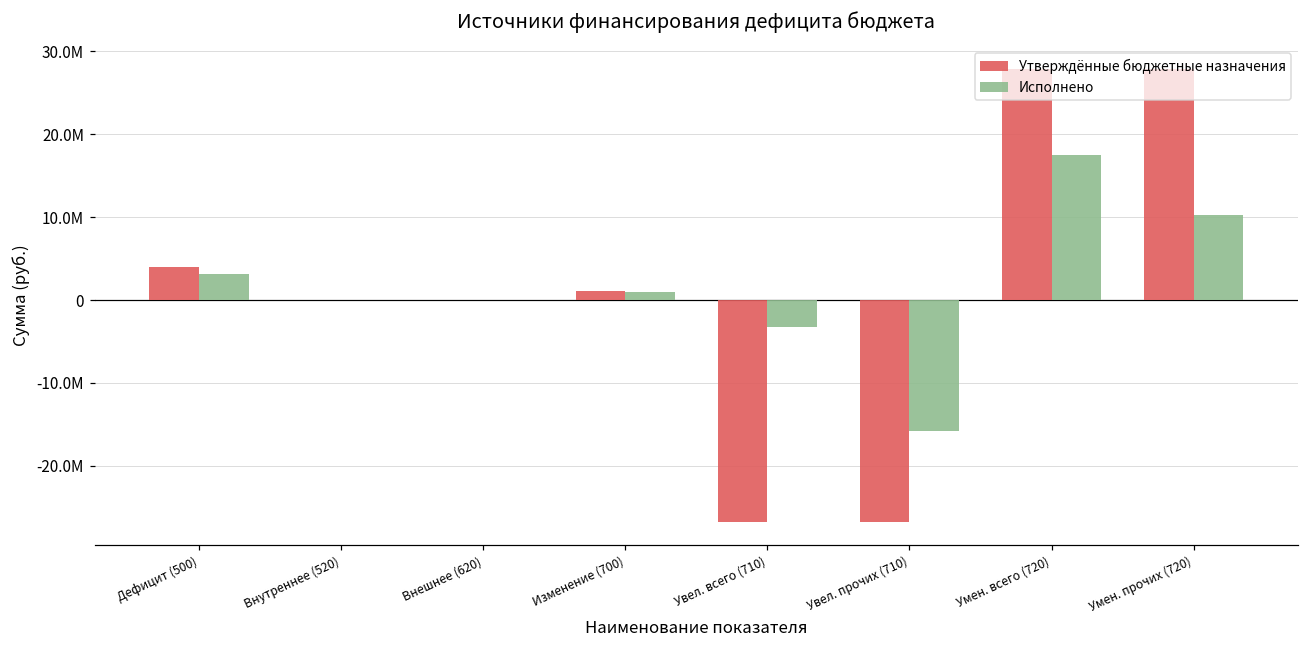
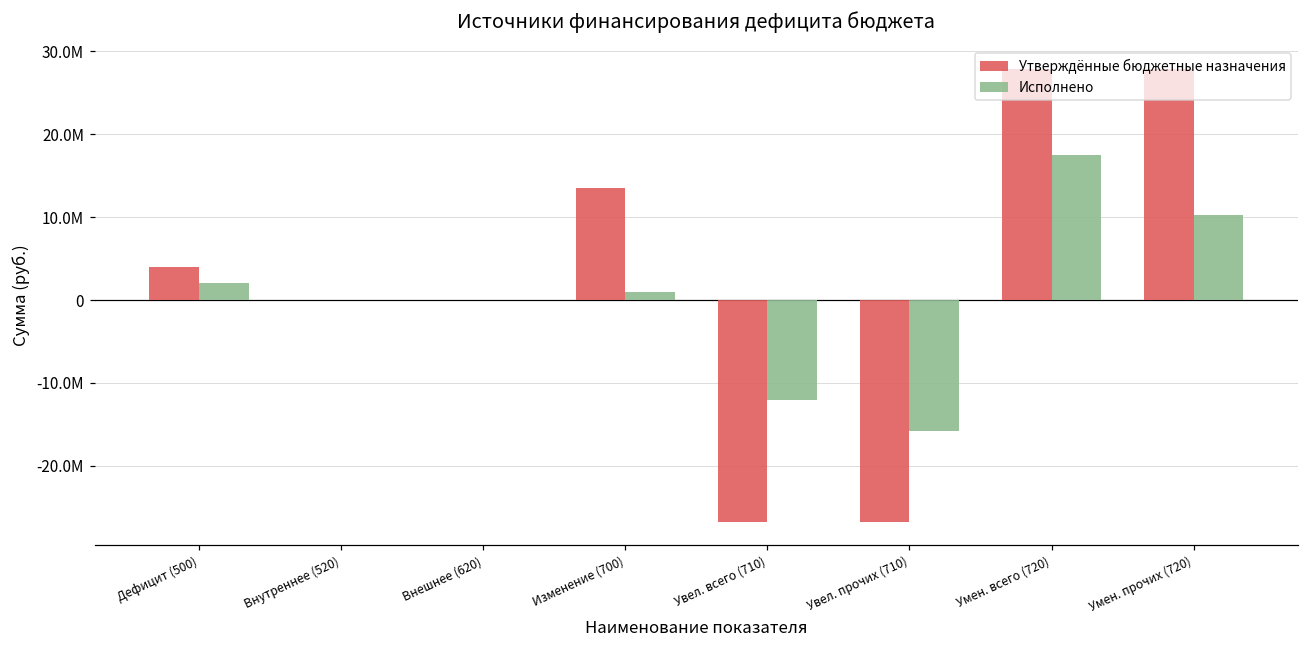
Исполнено, Дефицит (500): 3000000 -> 2000000
Утверждённые бюджетные назначения, Изменение (700): 1000000 -> 13000000
Исполнено, Увел. всего (710): -3000000 -> -12000000
